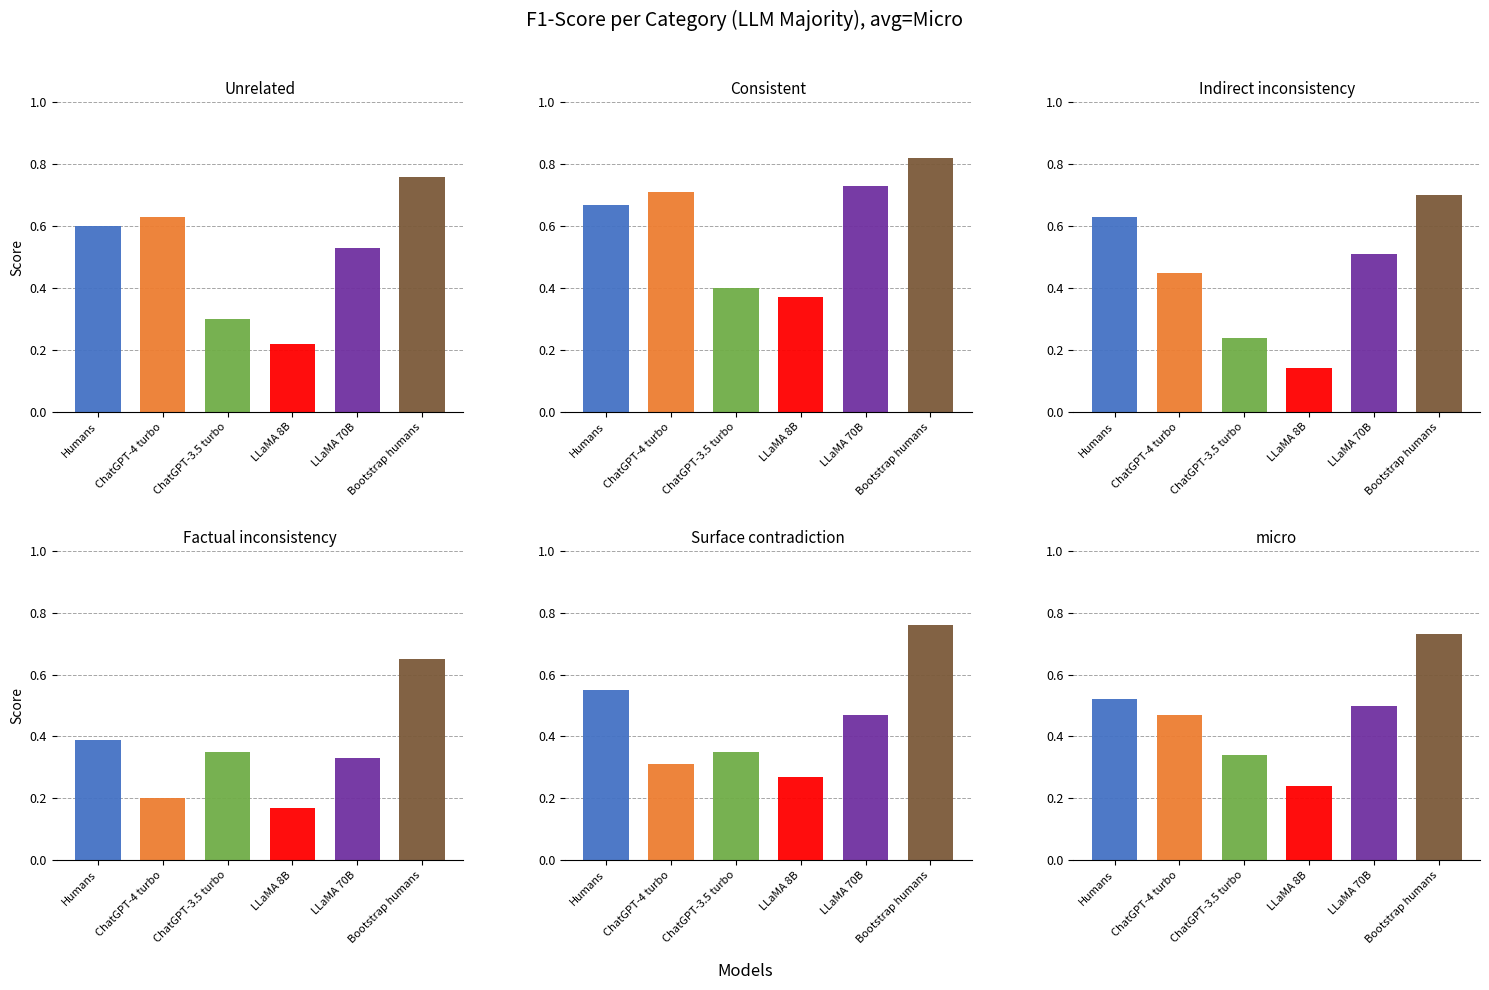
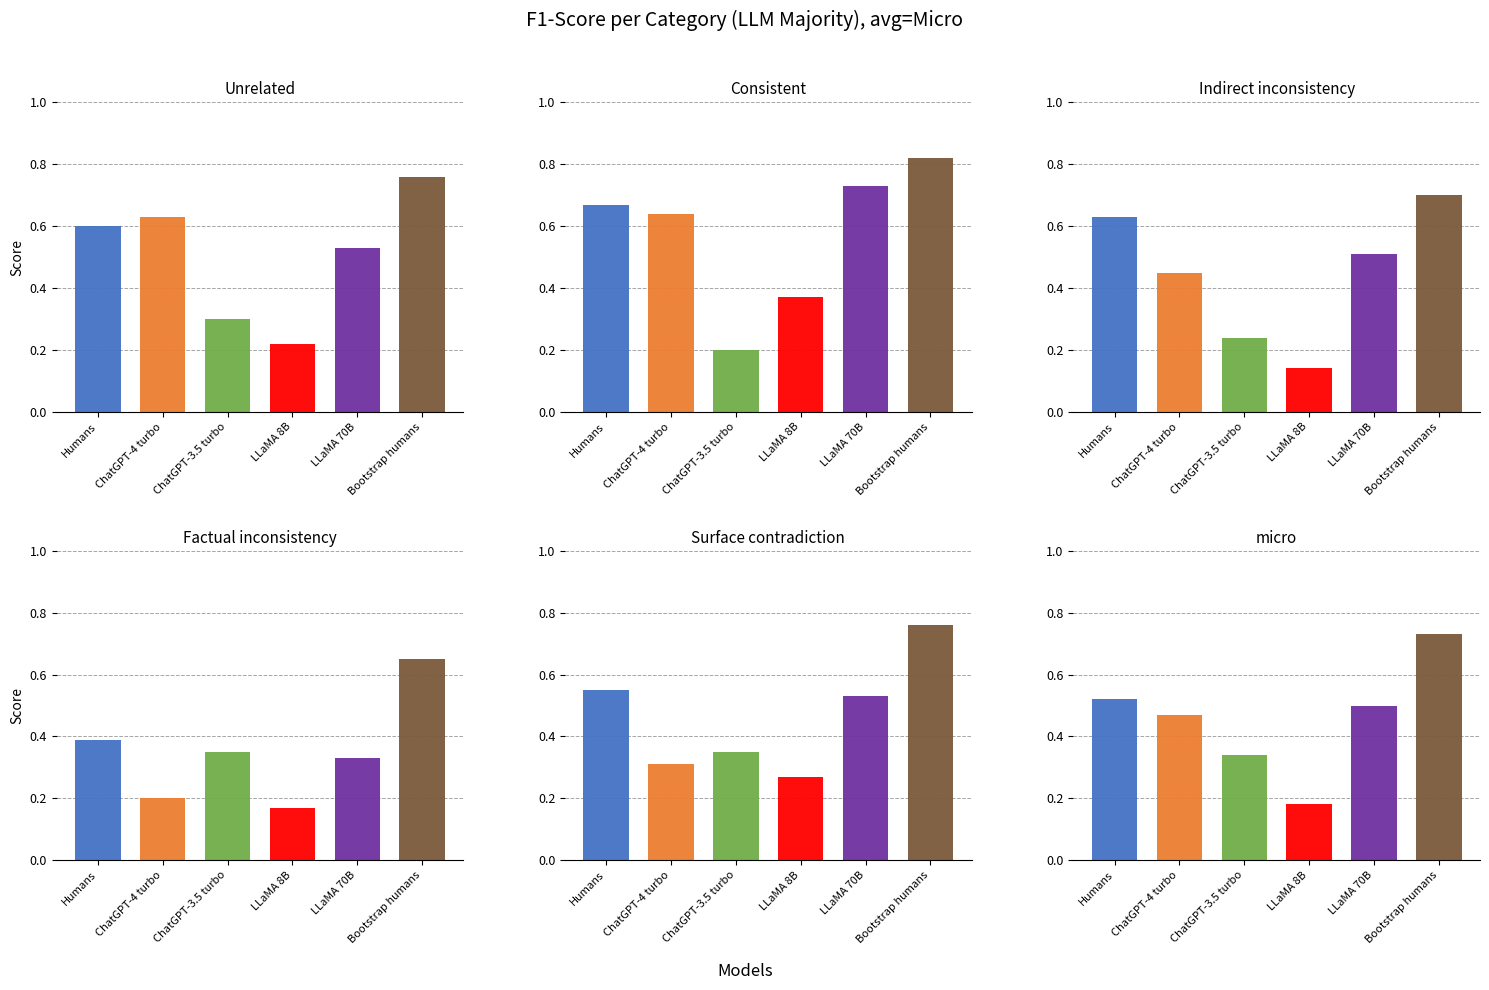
Consistent, ChatGPT-4 turbo: 0.71 -> 0.64
Consistent, ChatGPT-3.5 turbo: 0.4 -> 0.2
Surface contradiction, LLaMA 70B: 0.47 -> 0.53
micro, LLaMA 8B: 0.24 -> 0.18
